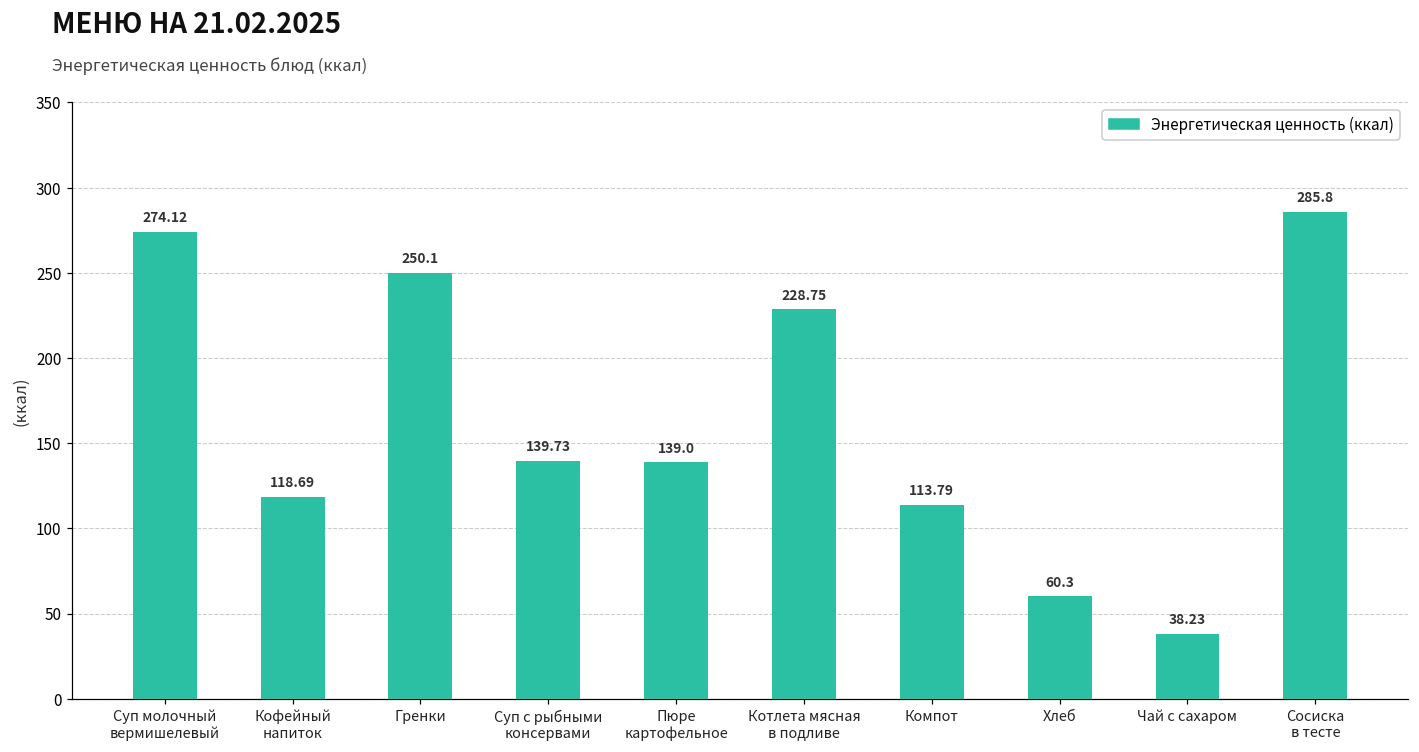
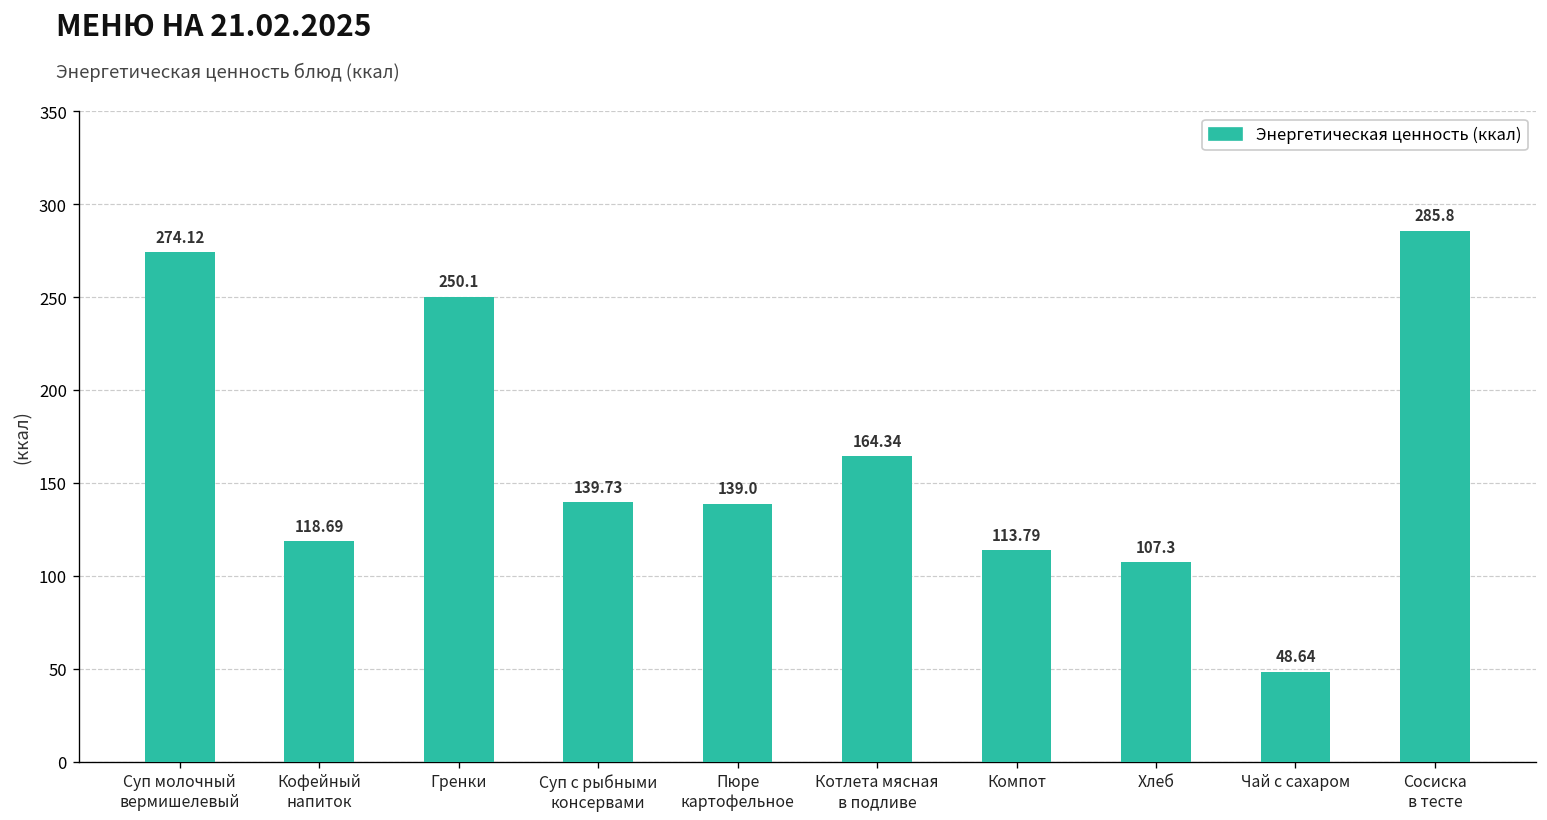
Котлета мясная в подливе: 228.75 -> 164.34
Хлеб: 60.3 -> 107.3
Чай с сахаром: 38.23 -> 48.64
